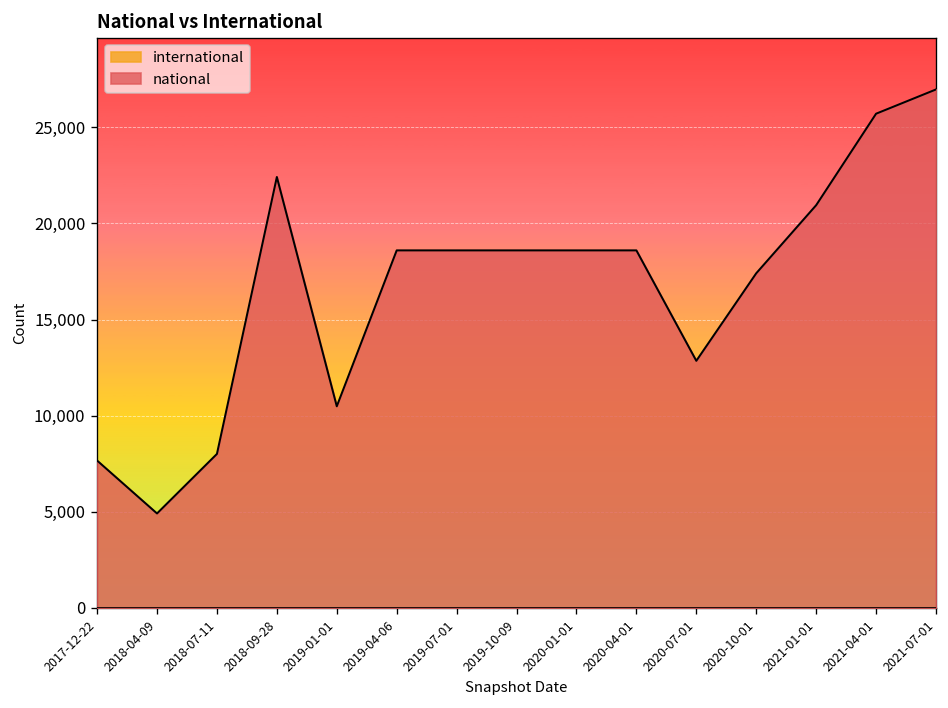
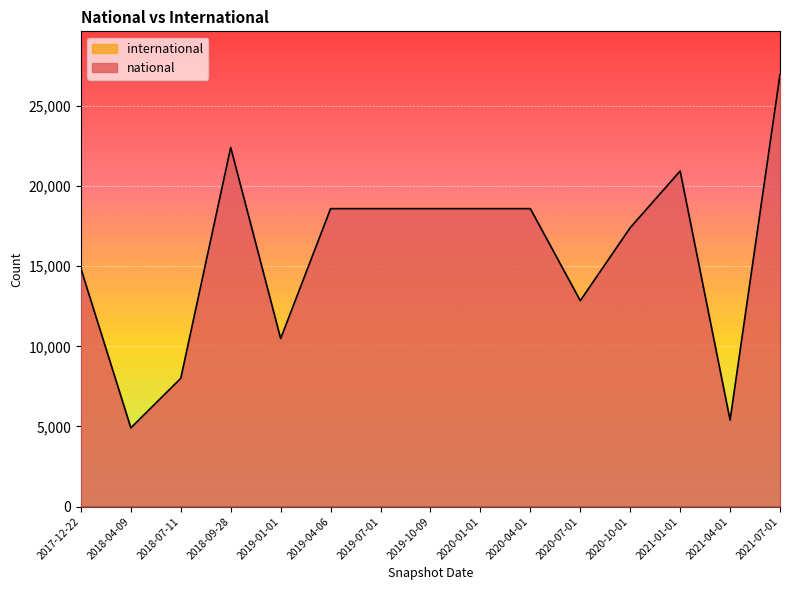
national, 2017-12-22: 7,700 -> 14,800
national, 2021-04-01: 25,700 -> 5,400
